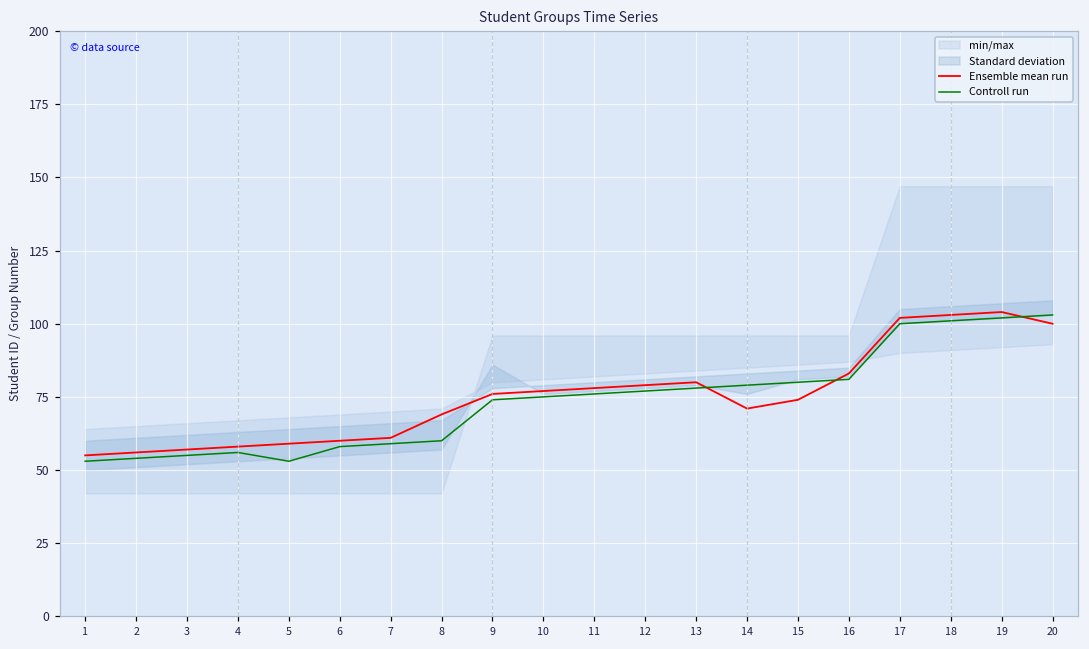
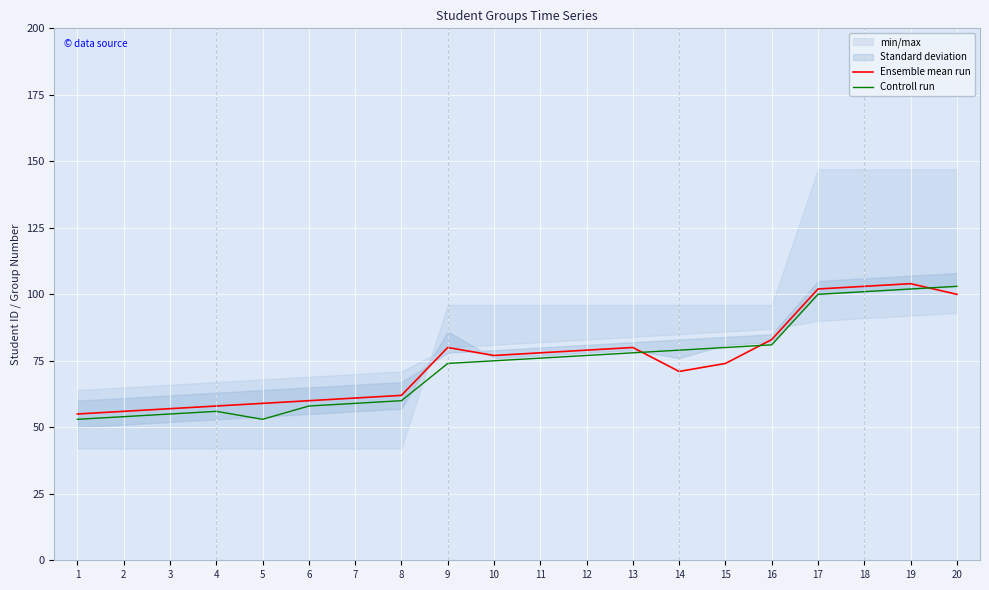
Ensemble mean run, 8: 69 -> 62
Ensemble mean run, 9: 76 -> 80
